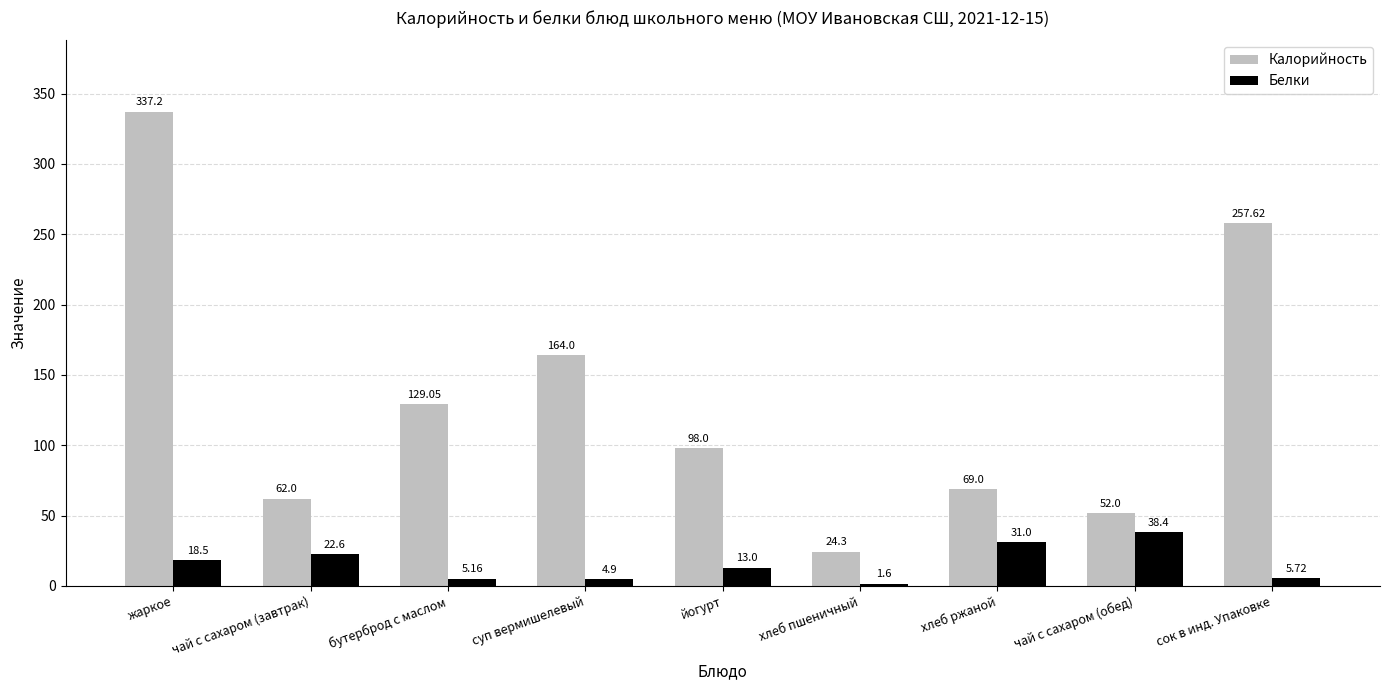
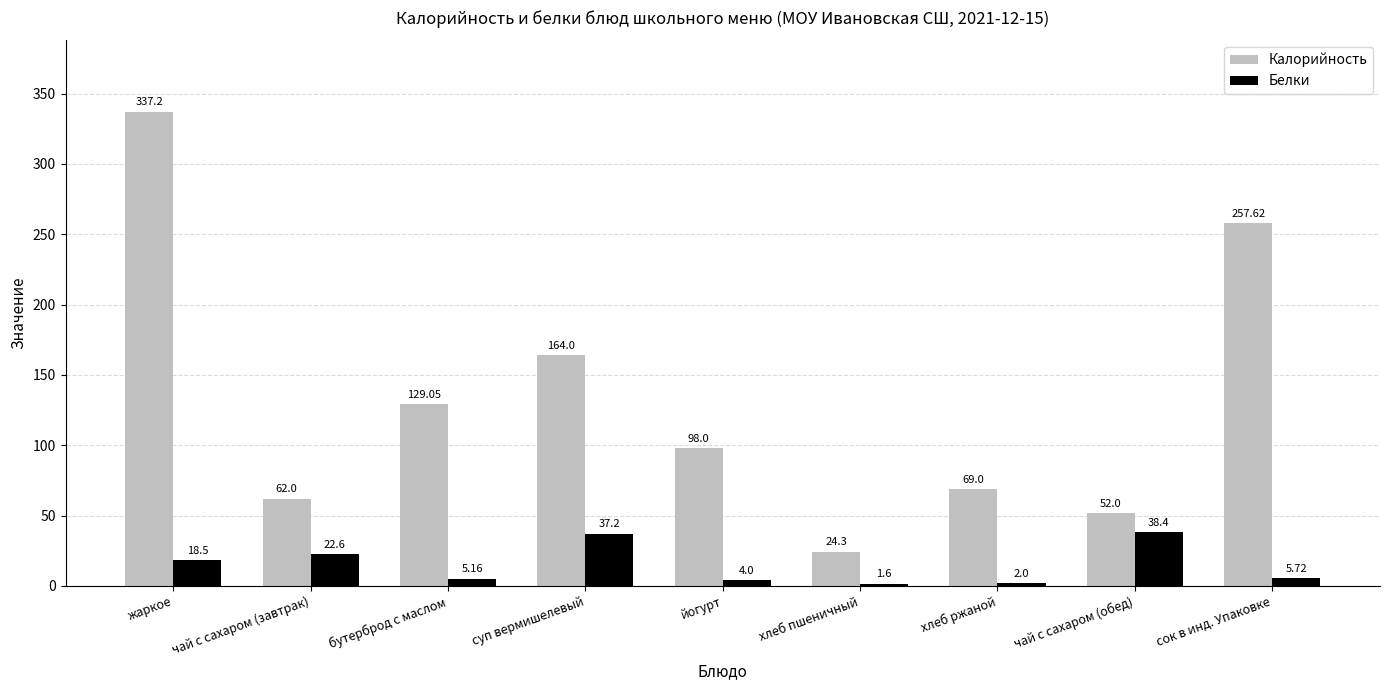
Белки, суп вермишелевый: 4.9 -> 37.2
Белки, йогурт: 13.0 -> 4.0
Белки, хлеб ржаной: 31.0 -> 2.0
